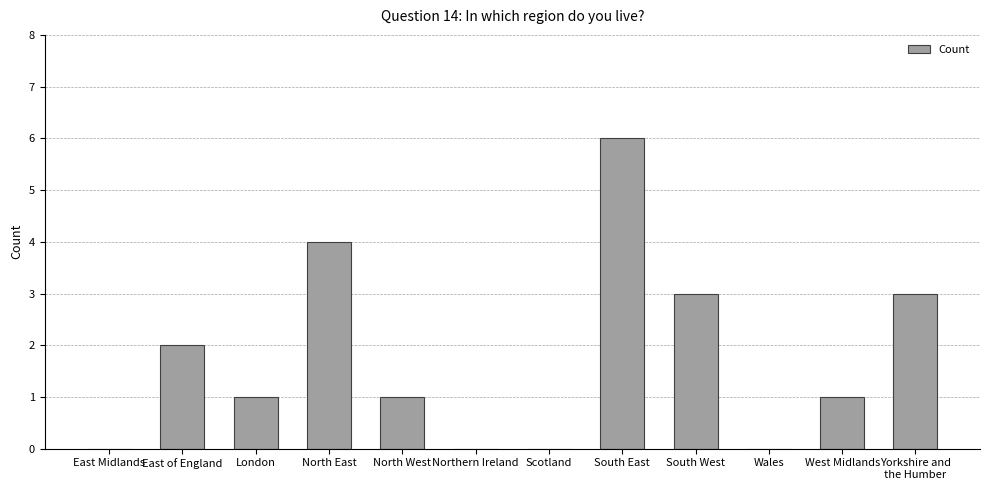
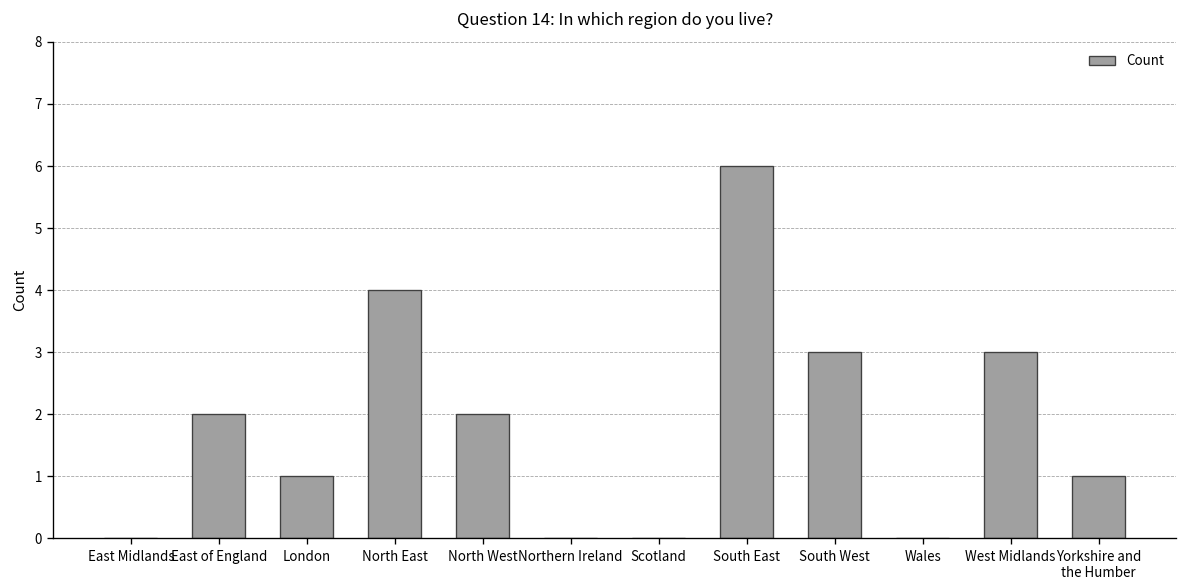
North West: 1 -> 2
West Midlands: 1 -> 3
Yorkshire and the Humber: 3 -> 1
